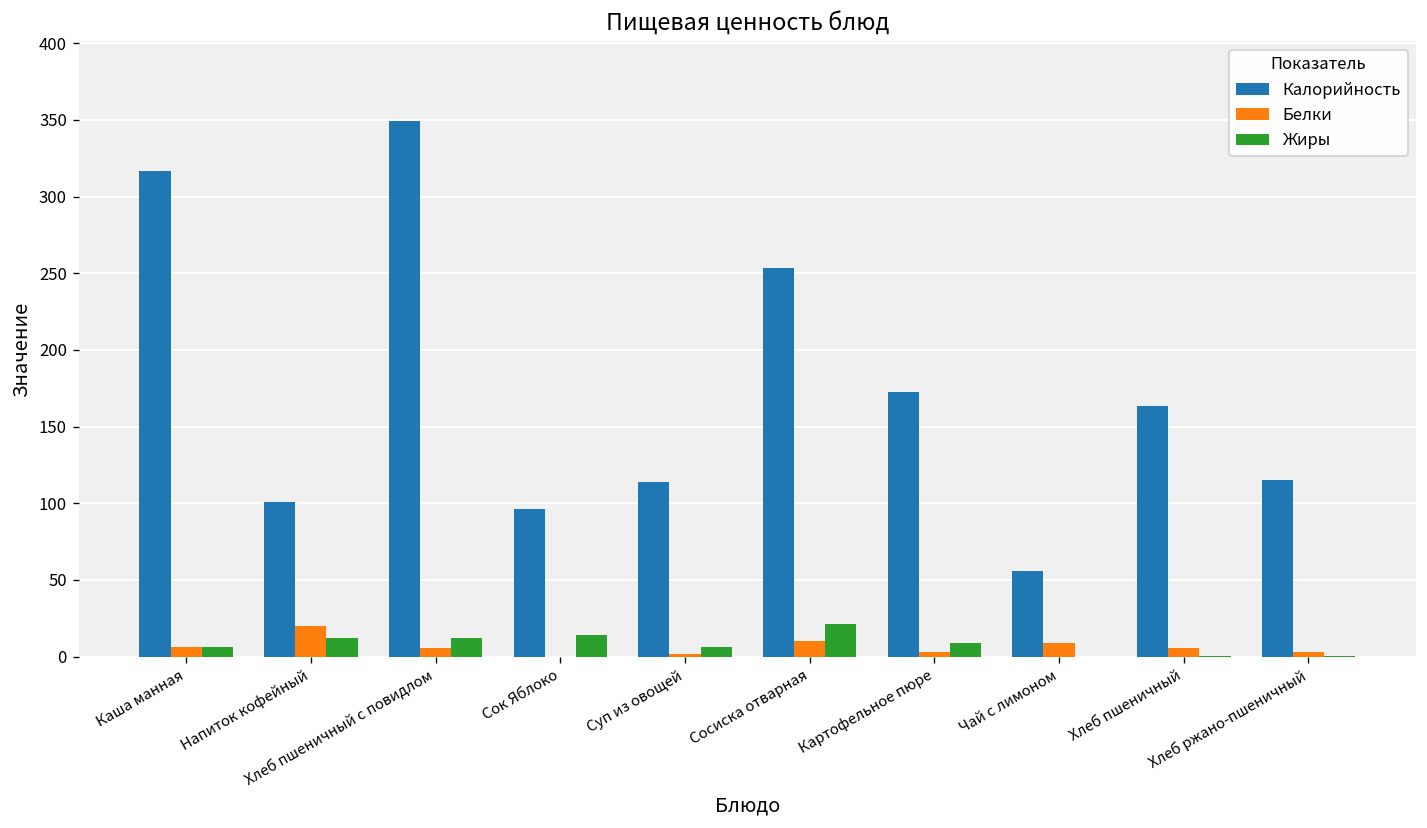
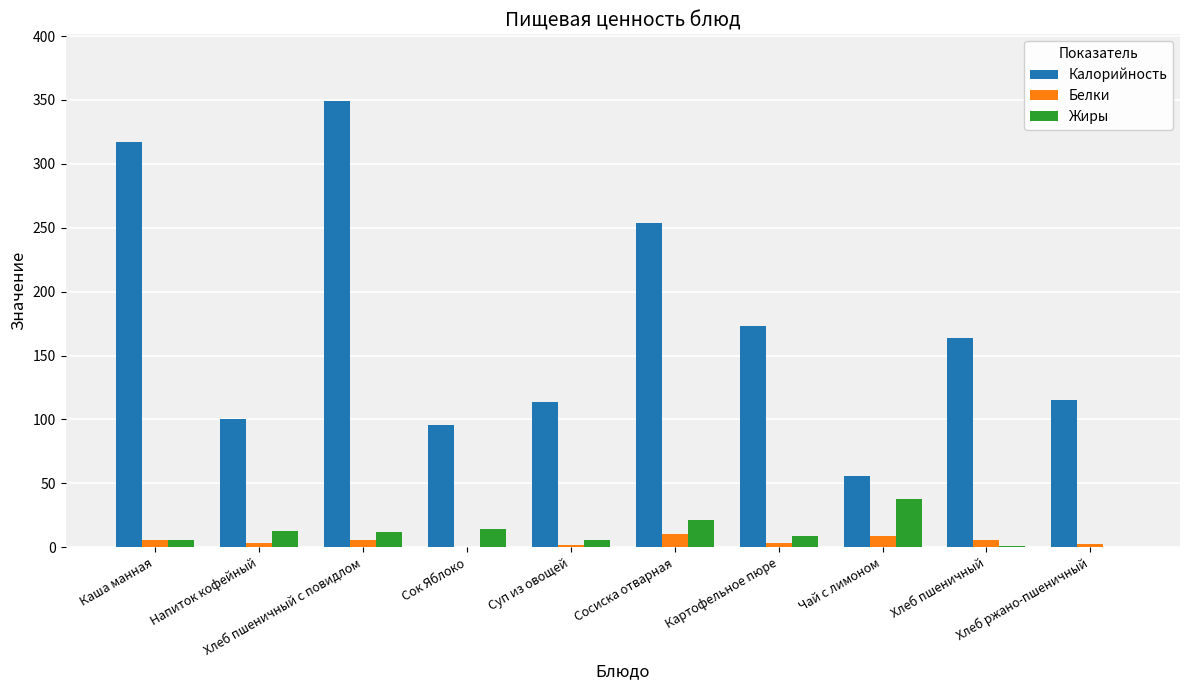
Белки, Напиток кофейный: 20 -> 3
Жиры, Чай с лимоном: 0 -> 38
